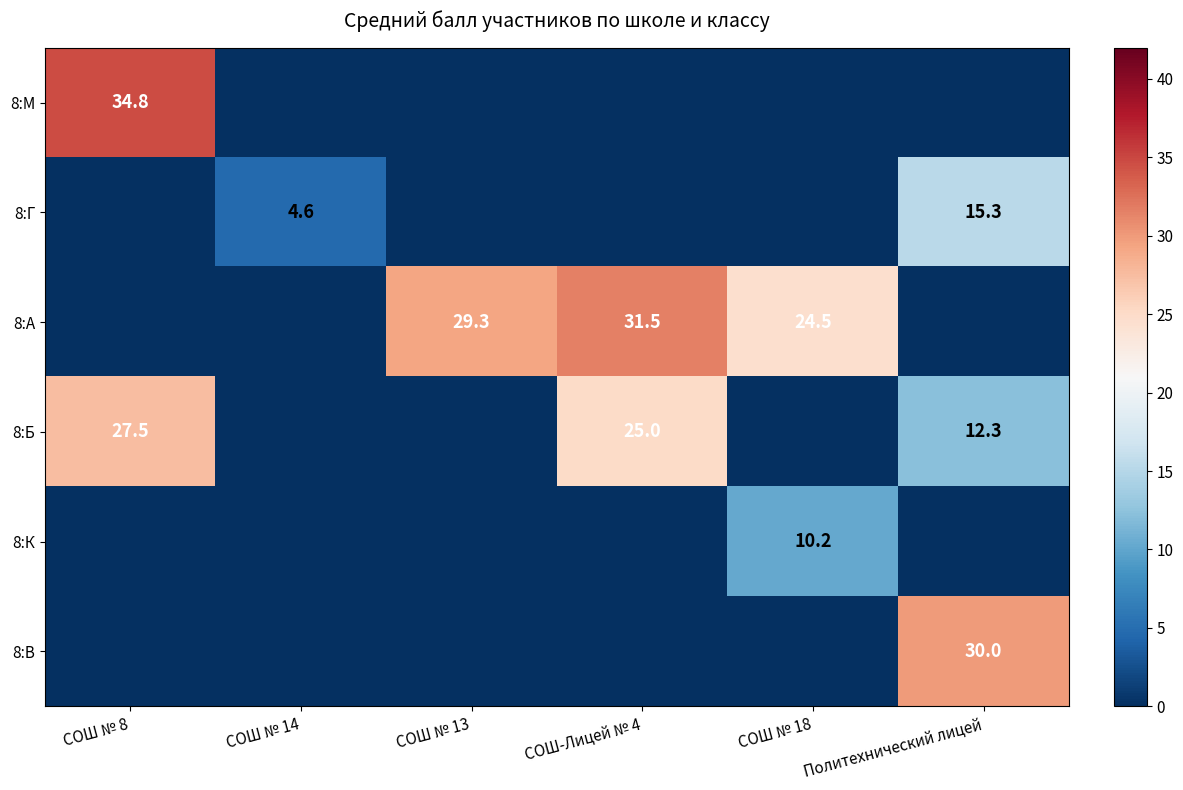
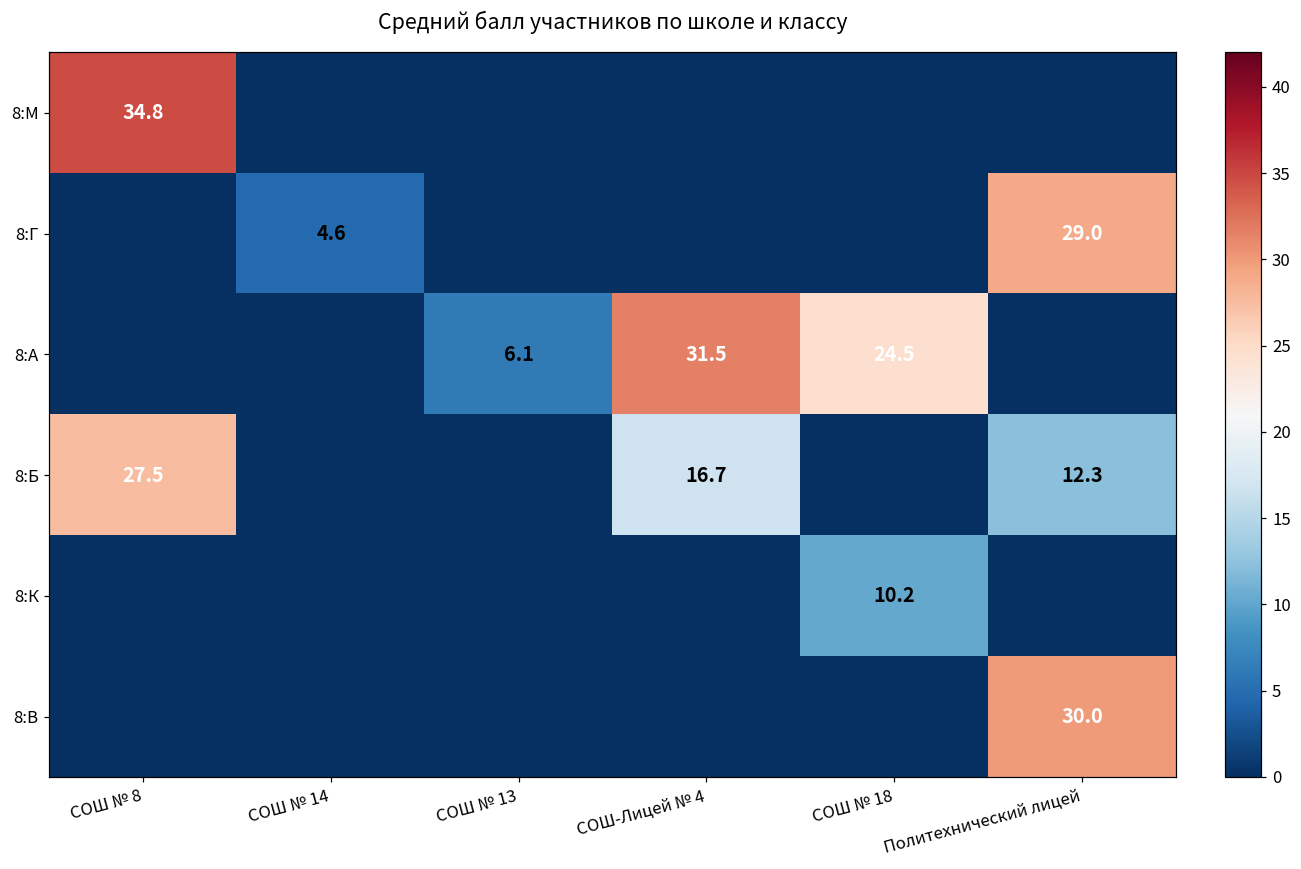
8:Г, Политехнический лицей: 15.3 -> 29.0
8:А, СОШ № 13: 29.3 -> 6.1
8:Б, СОШ-Лицей № 4: 25.0 -> 16.7
